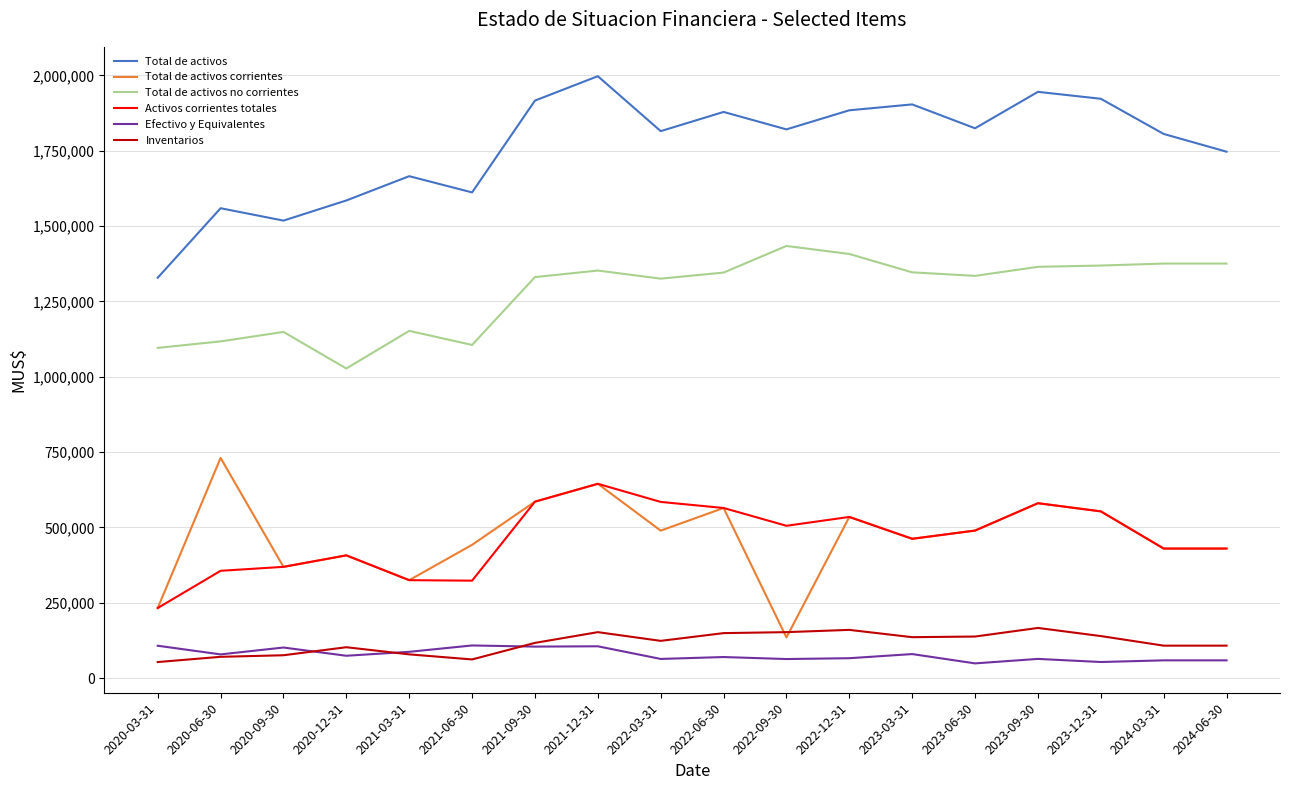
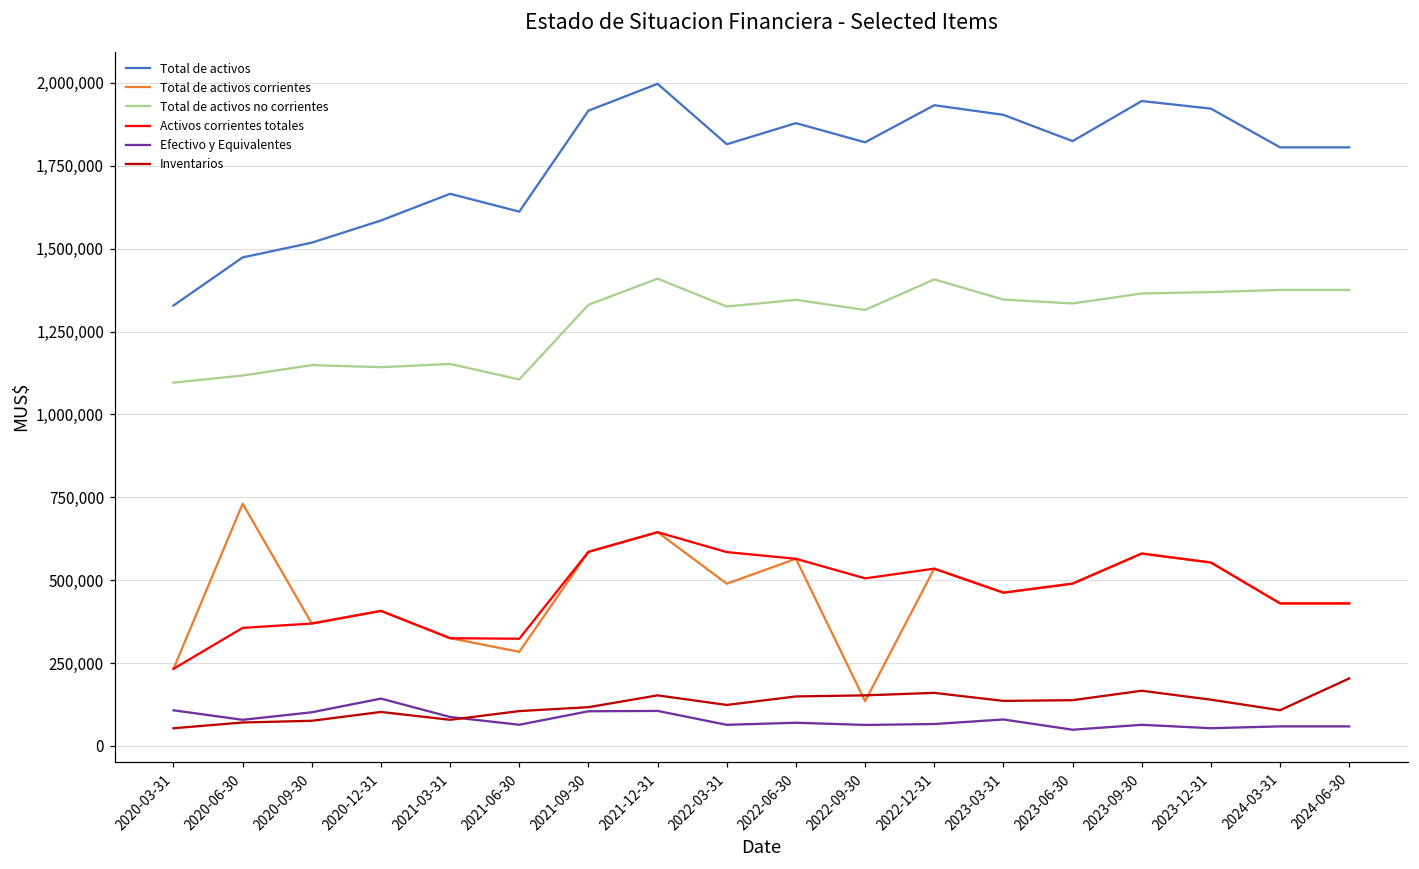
Total de activos, 2020-06-30: 1,560,000 -> 1,470,000
Total de activos no corrientes, 2020-12-31: 1,030,000 -> 1,140,000
Efectivo y Equivalentes, 2020-12-31: 70,000 -> 140,000
Total de activos corrientes, 2021-06-30: 440,000 -> 280,000
Efectivo y Equivalentes, 2021-06-30: 110,000 -> 60,000
Inventarios, 2021-06-30: 60,000 -> 110,000
Total de activos no corrientes, 2021-12-31: 1,350,000 -> 1,410,000
Total de activos no corrientes, 2022-09-30: 1,430,000 -> 1,320,000
Total de activos, 2022-12-31: 1,880,000 -> 1,930,000
Total de activos, 2024-06-30: 1,750,000 -> 1,810,000
Inventarios, 2024-06-30: 110,000 -> 200,000
